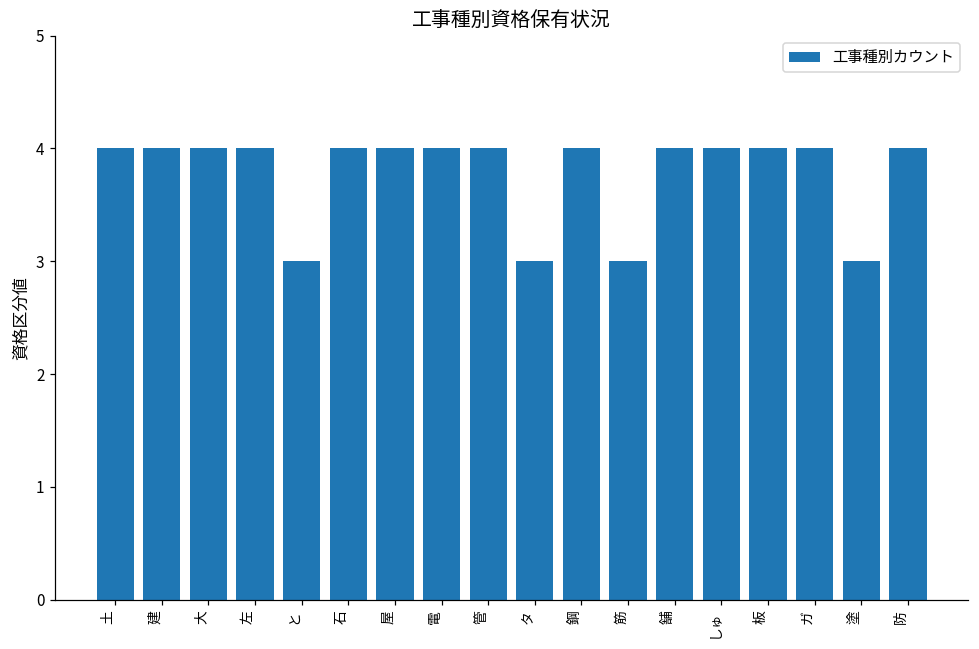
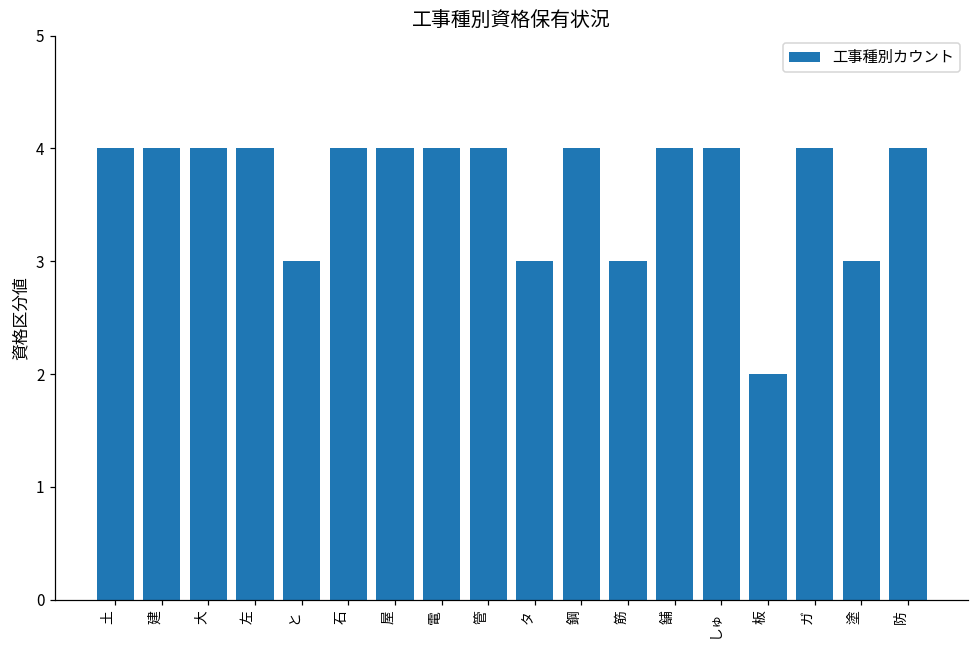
板: 4 -> 2
